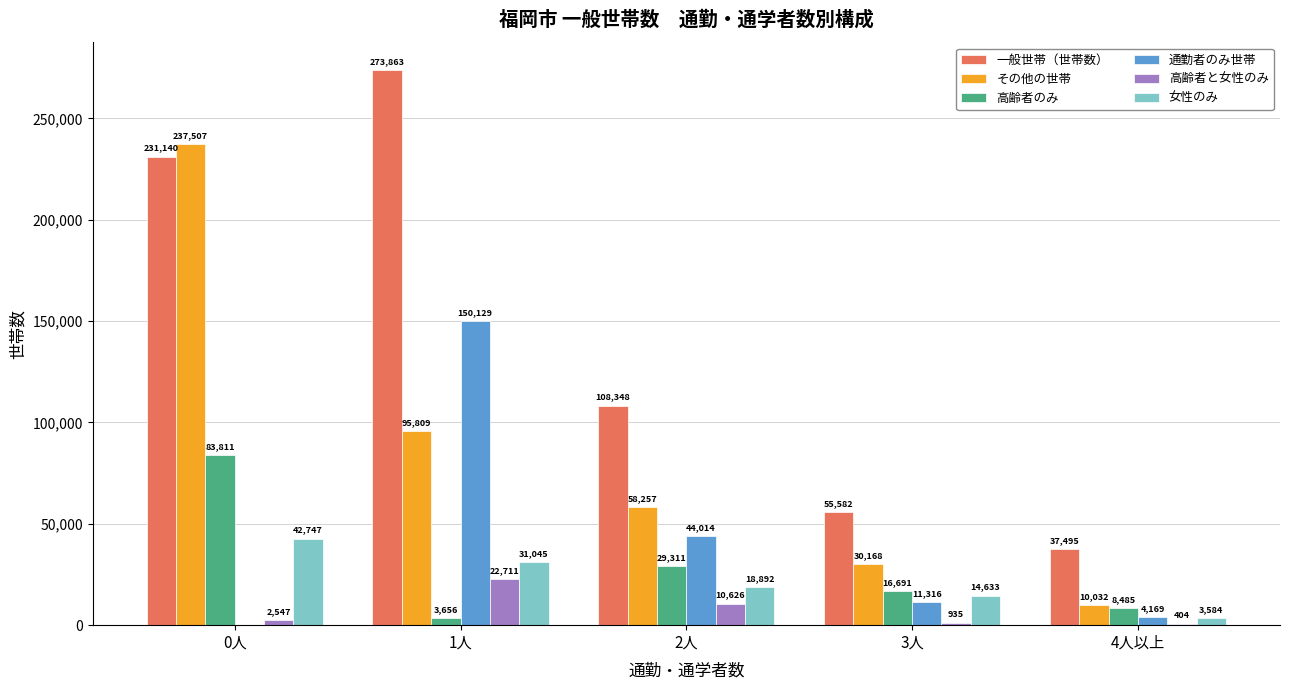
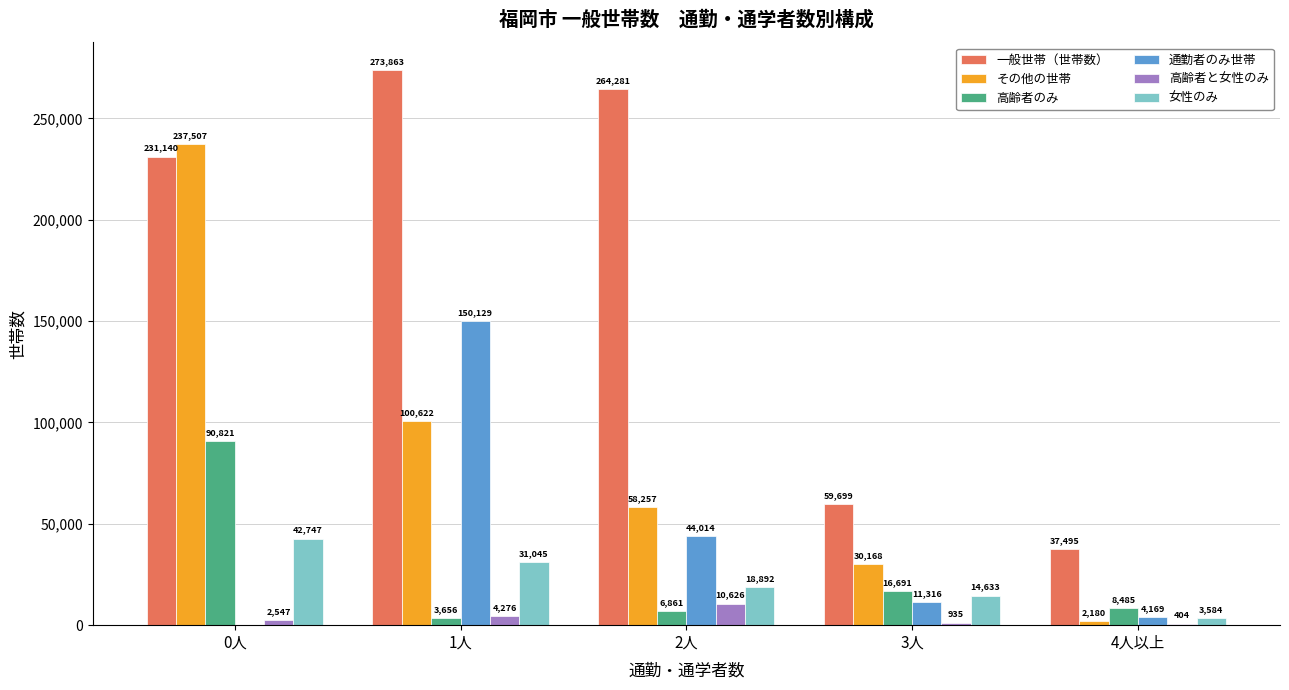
高齢者のみ, 0人: 83,811 -> 90,821
その他の世帯, 1人: 95,809 -> 100,622
高齢者と女性のみ, 1人: 22,711 -> 4,276
一般世帯（世帯数）, 2人: 108,348 -> 264,281
高齢者のみ, 2人: 29,311 -> 6,861
一般世帯（世帯数）, 3人: 55,582 -> 59,699
その他の世帯, 4人以上: 10,032 -> 2,180
